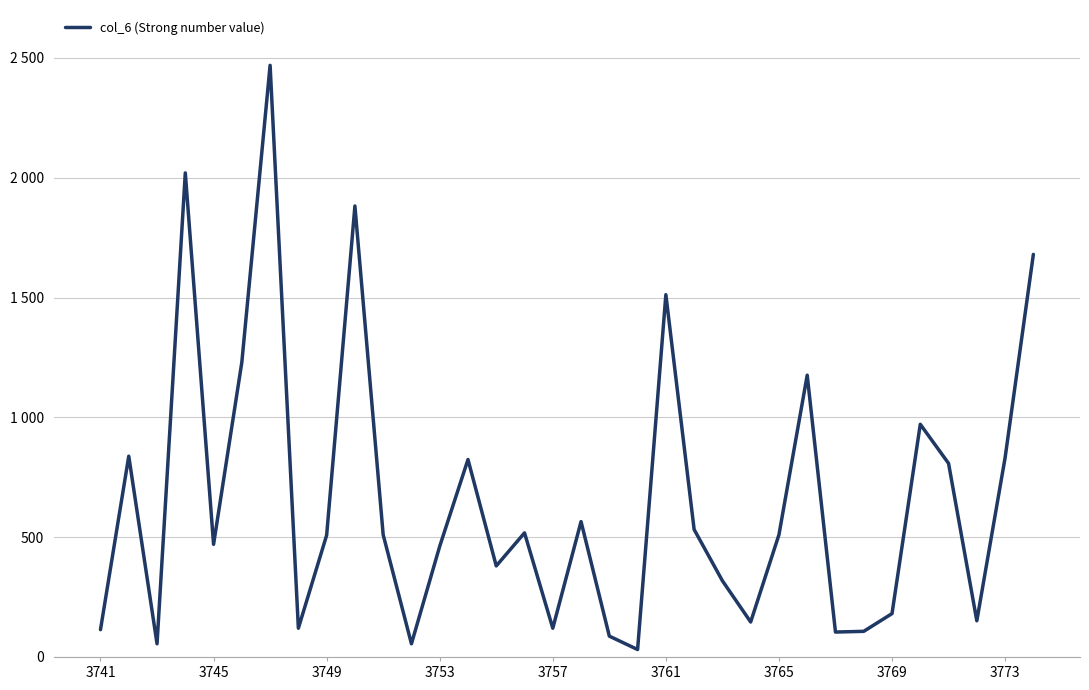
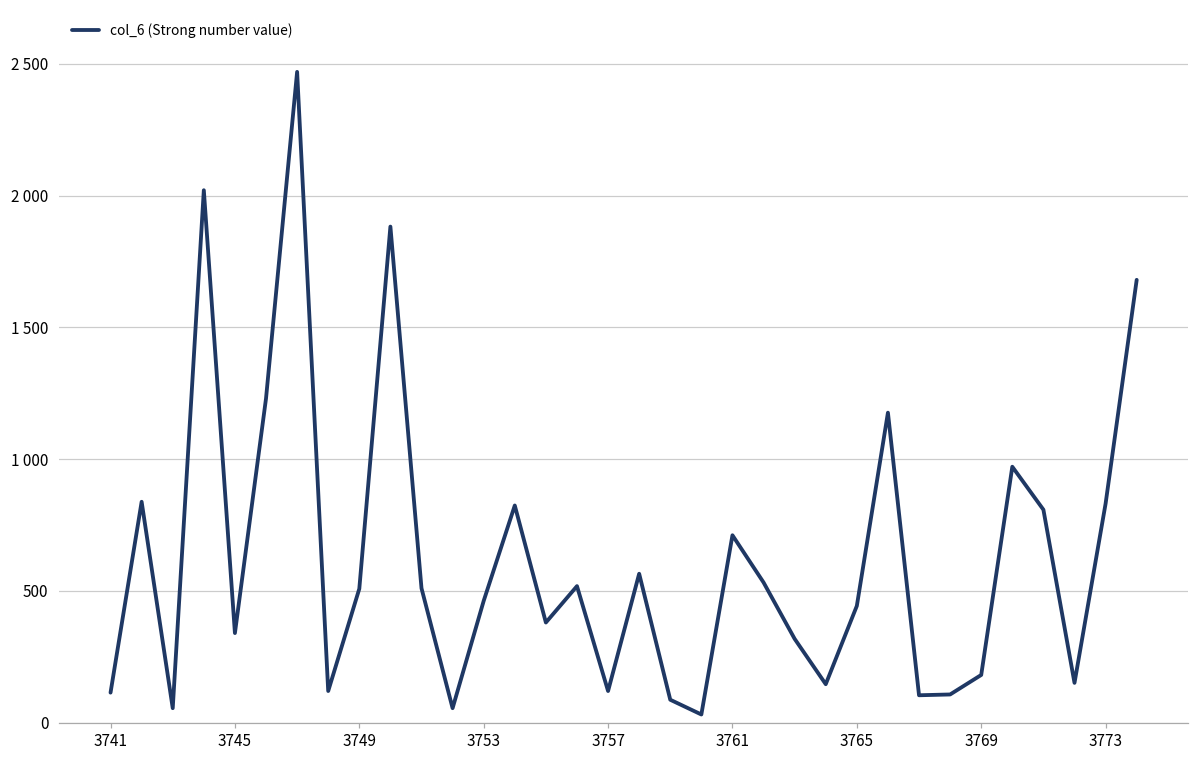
3745: 470 -> 340
3761: 1510 -> 710
3765: 510 -> 440
